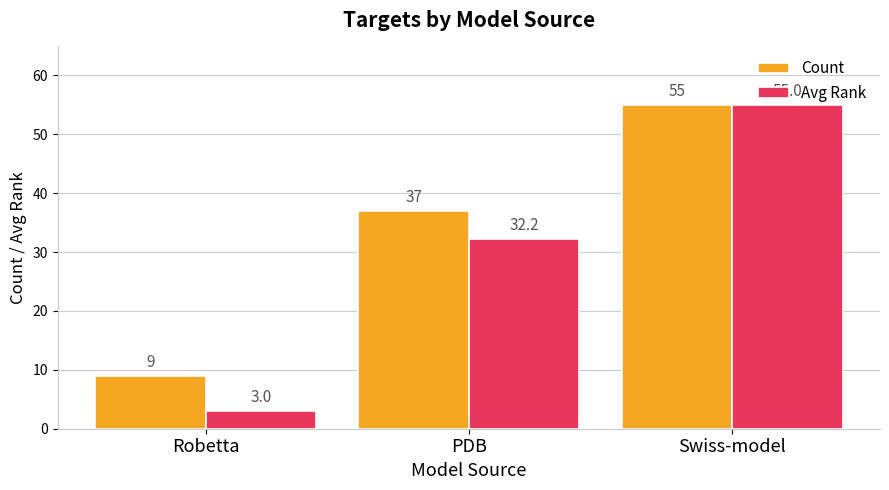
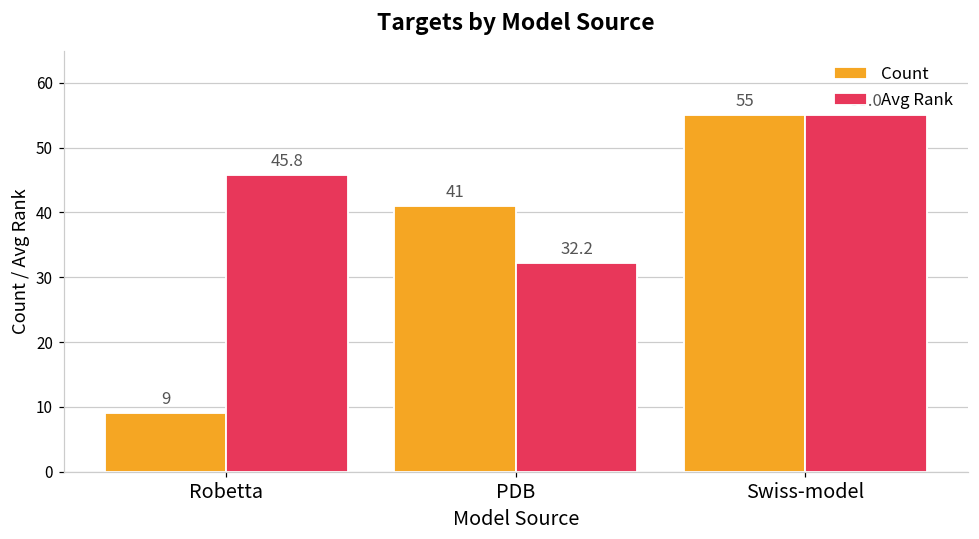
Avg Rank, Robetta: 3.0 -> 45.8
Count, PDB: 37 -> 41
